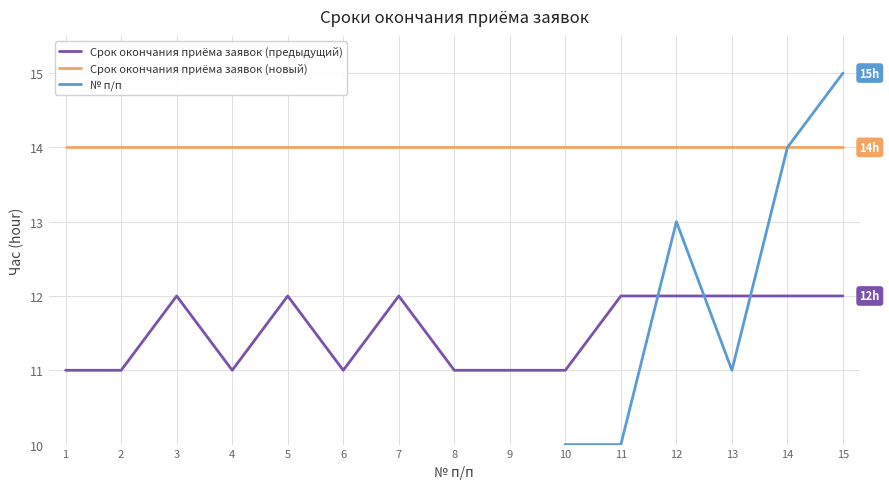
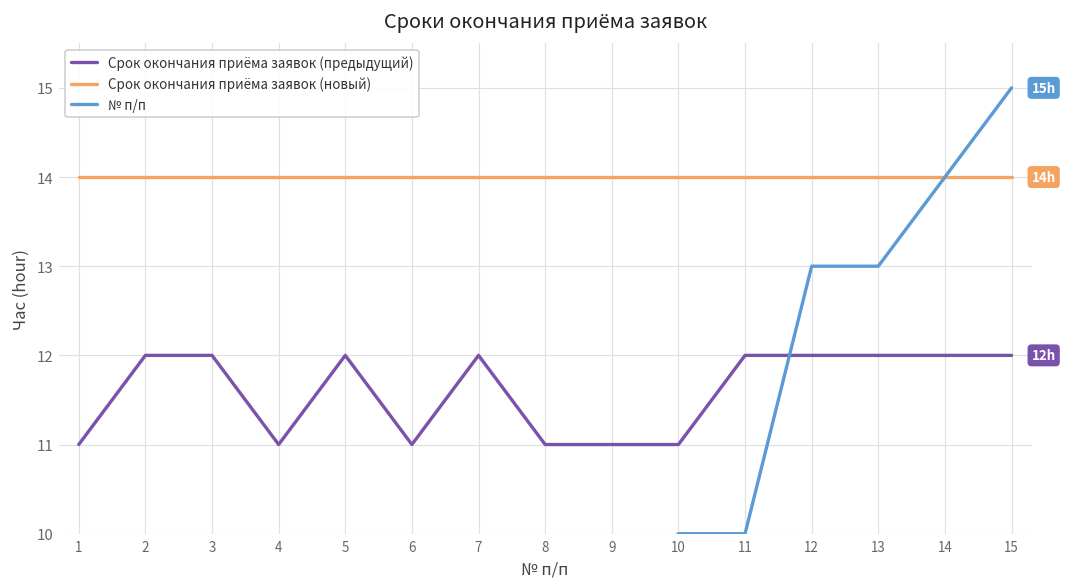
Срок окончания приёма заявок (предыдущий), 2: 11 -> 12
№ п/п, 13: 11 -> 13
